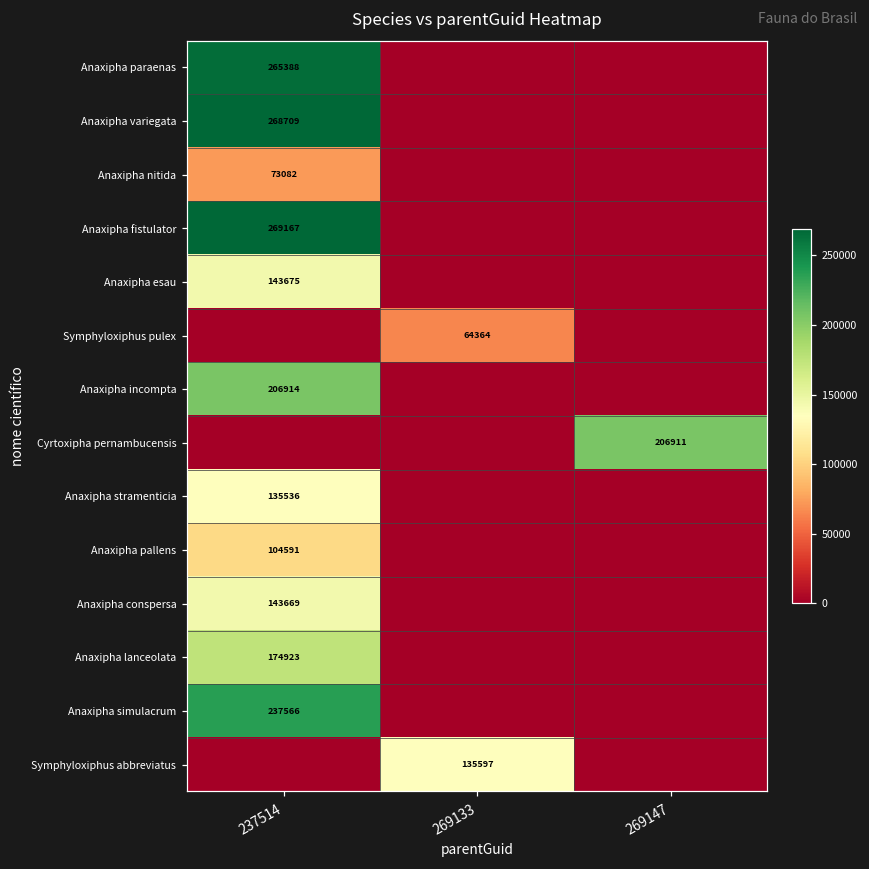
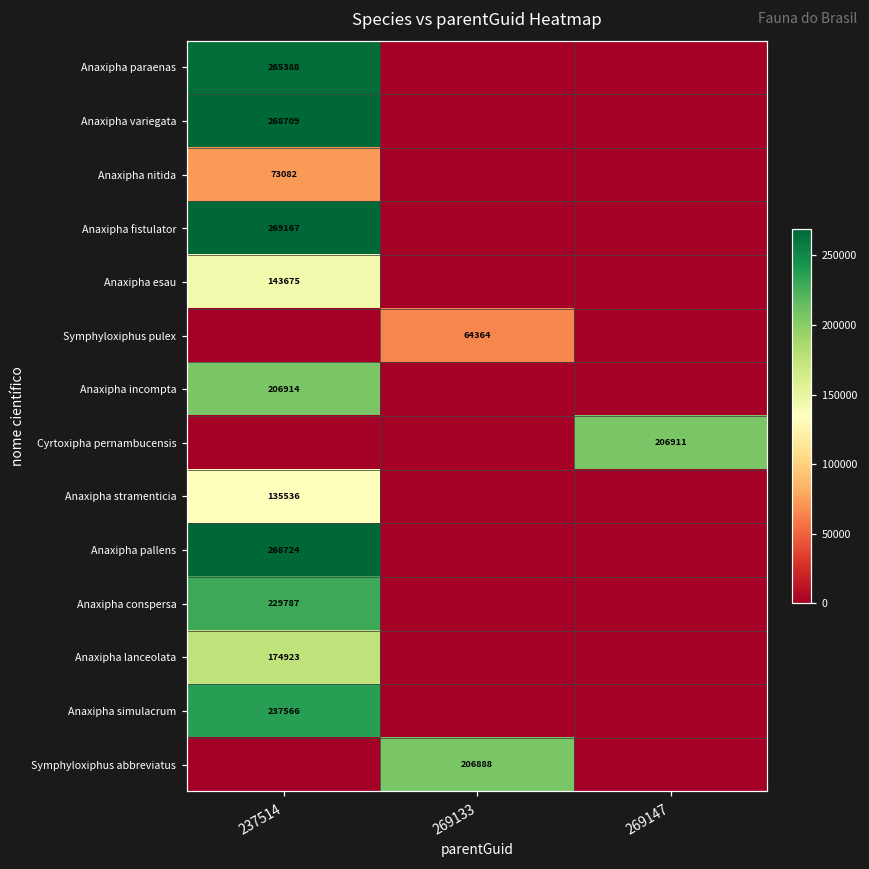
Anaxipha pallens, 237514: 104591 -> 268724
Anaxipha conspersa, 237514: 143669 -> 229787
Symphyloxiphus abbreviatus, 269133: 135597 -> 206888
